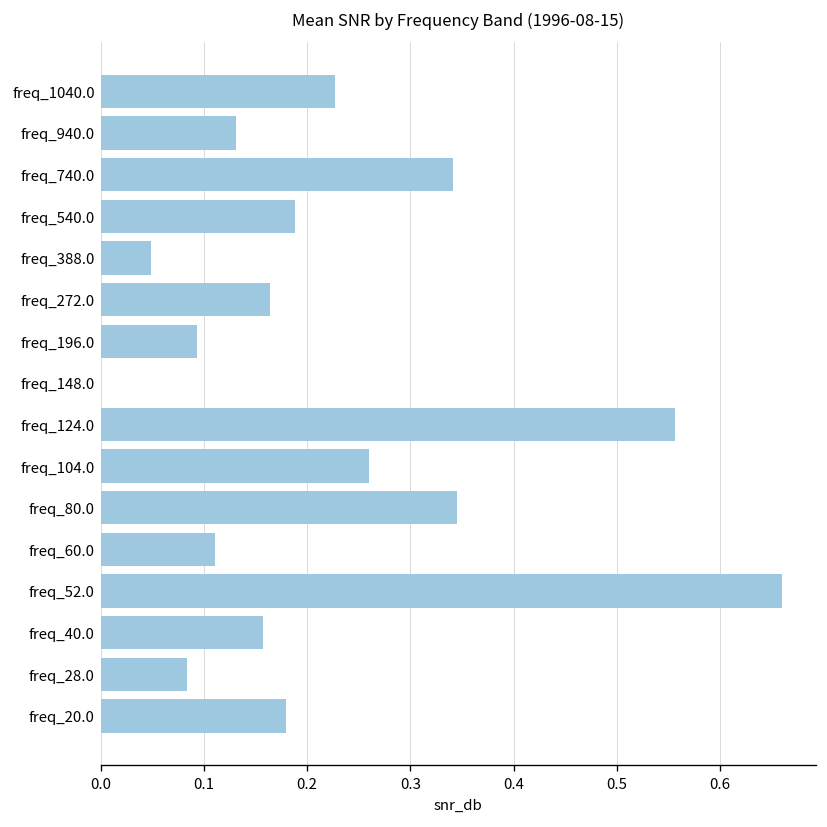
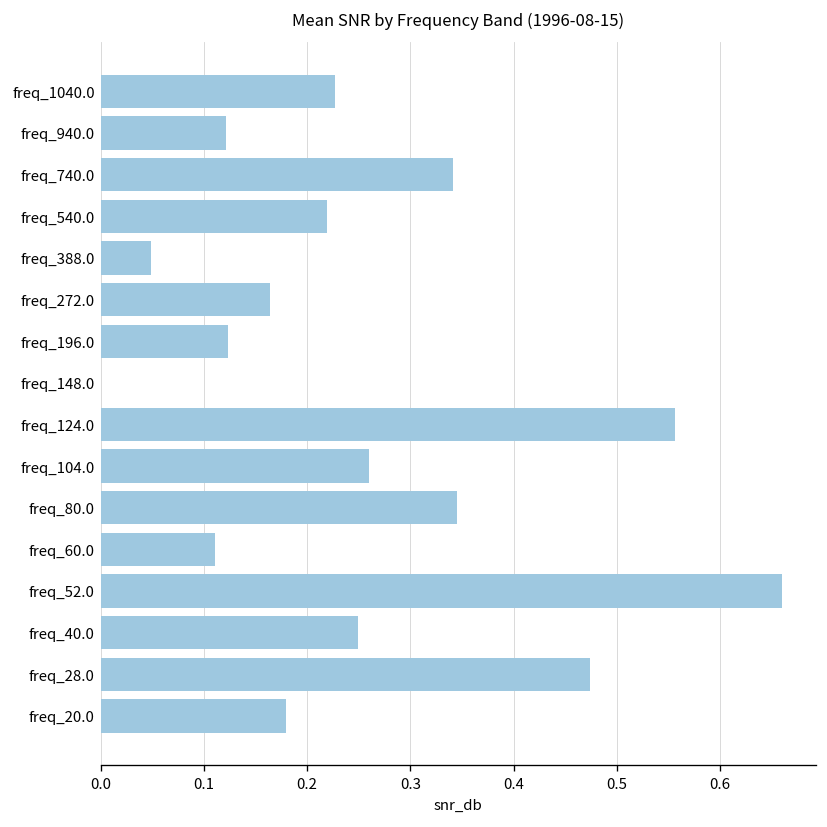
freq_940.0: 0.13 -> 0.12
freq_540.0: 0.19 -> 0.22
freq_196.0: 0.09 -> 0.12
freq_40.0: 0.16 -> 0.25
freq_28.0: 0.08 -> 0.47
